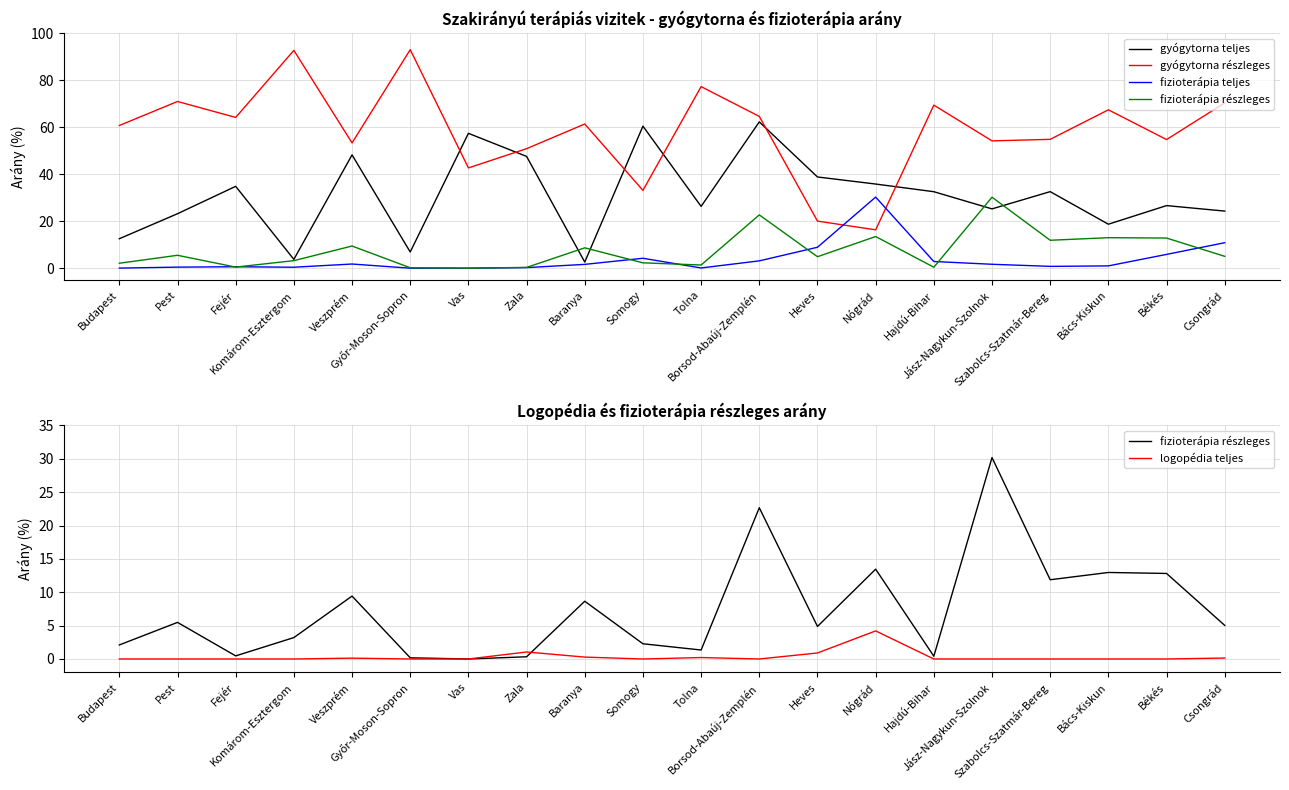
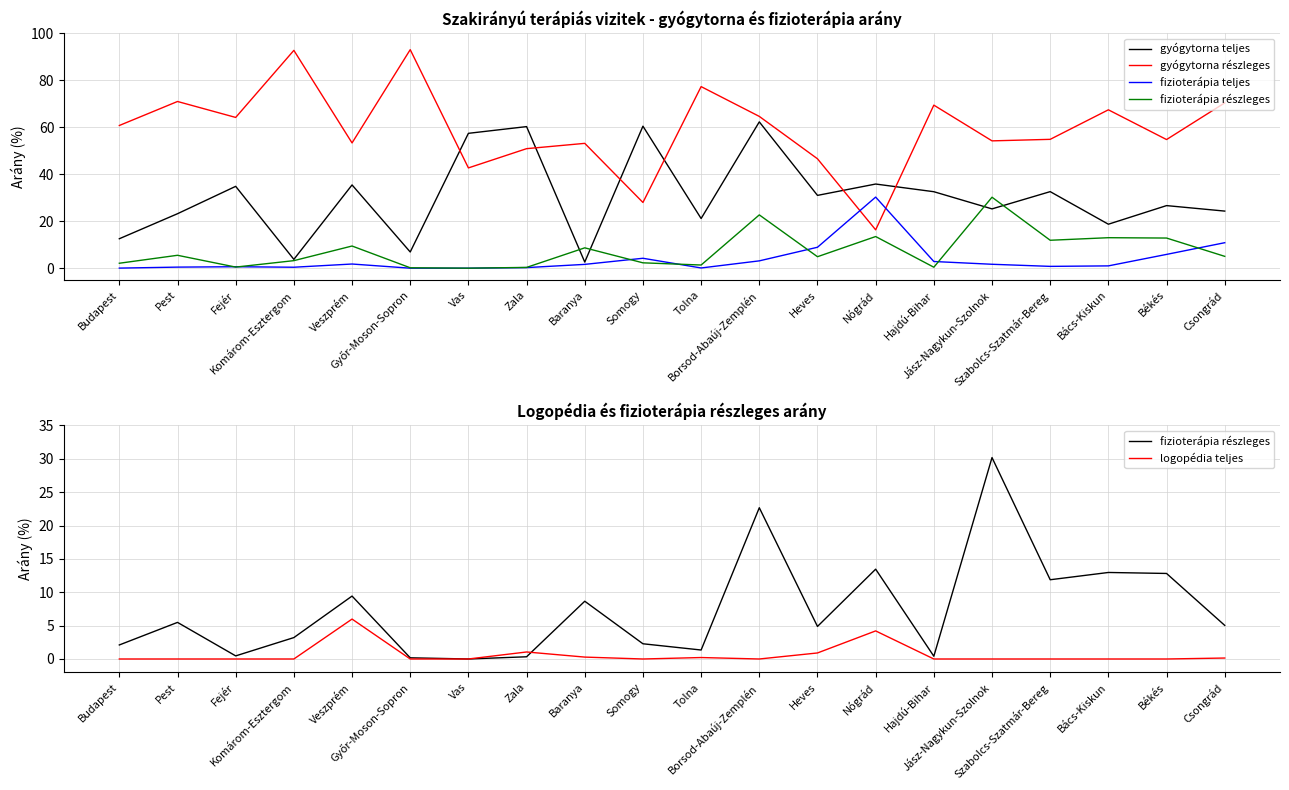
Szakirányú terápiás vizitek - gyógytorna és fizioterápia arány, gyógytorna teljes, Veszprém: 48 -> 35
Szakirányú terápiás vizitek - gyógytorna és fizioterápia arány, gyógytorna teljes, Zala: 48 -> 60
Szakirányú terápiás vizitek - gyógytorna és fizioterápia arány, gyógytorna részleges, Baranya: 61 -> 53
Szakirányú terápiás vizitek - gyógytorna és fizioterápia arány, gyógytorna részleges, Somogy: 33 -> 28
Szakirányú terápiás vizitek - gyógytorna és fizioterápia arány, gyógytorna teljes, Tolna: 26 -> 21
Szakirányú terápiás vizitek - gyógytorna és fizioterápia arány, gyógytorna teljes, Heves: 39 -> 31
Szakirányú terápiás vizitek - gyógytorna és fizioterápia arány, gyógytorna részleges, Heves: 20 -> 47
Logopédia és fizioterápia részleges arány, logopédia teljes, Veszprém: 0 -> 6
